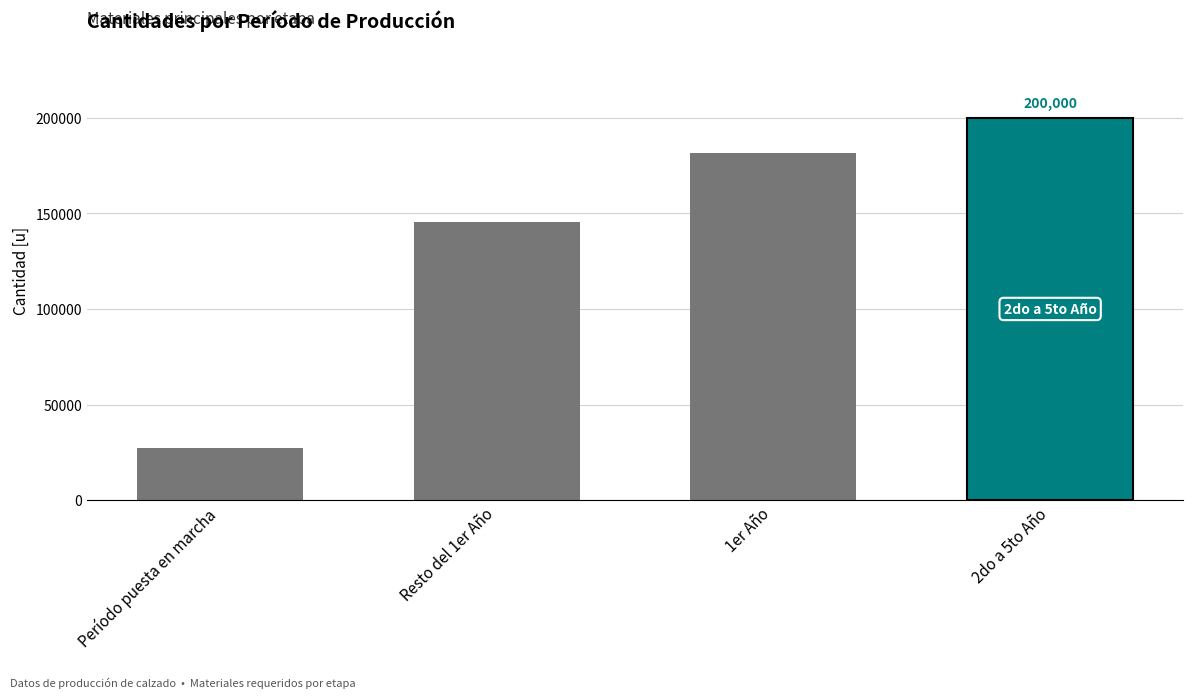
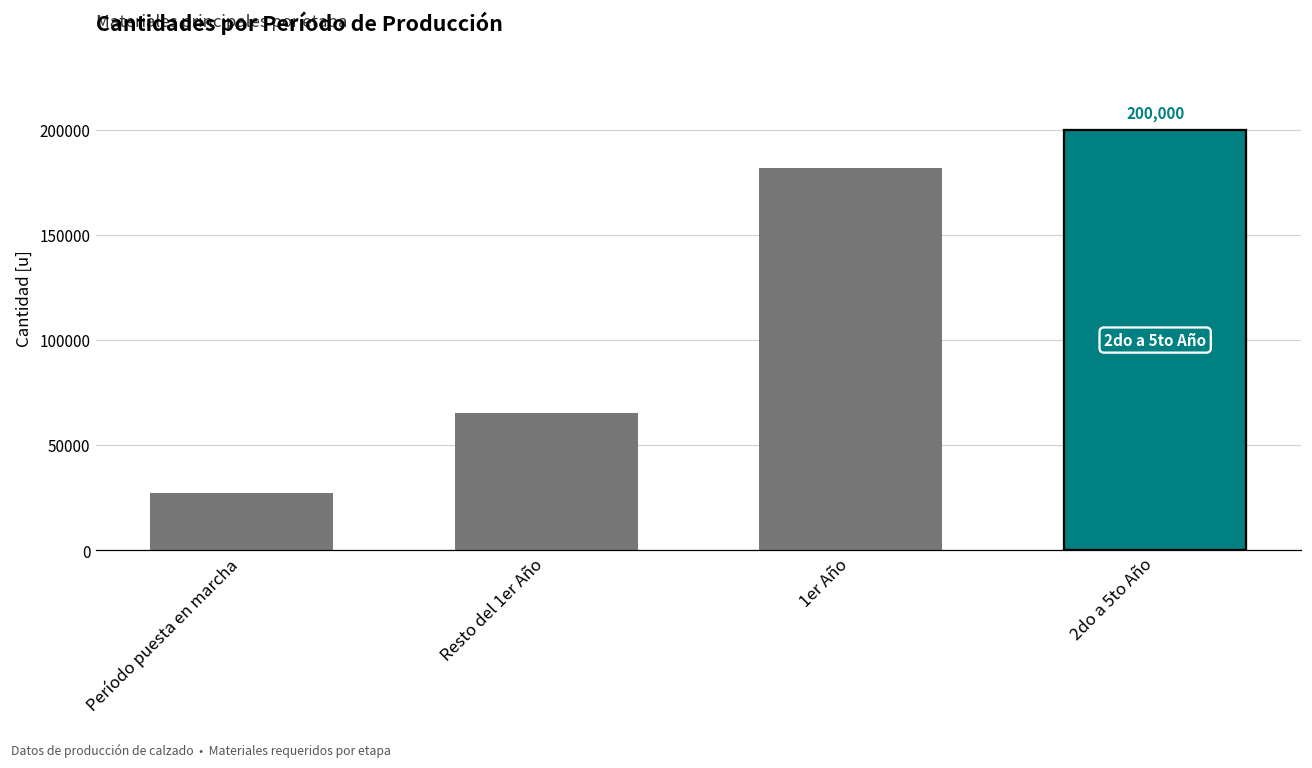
Resto del 1er Año: 145000 -> 66000
